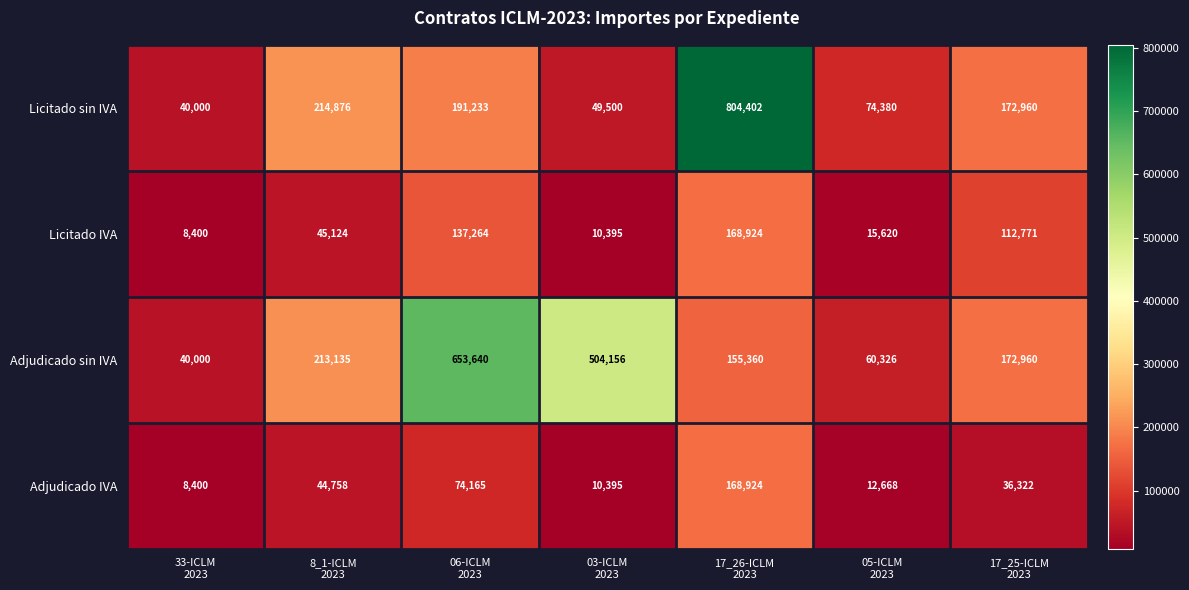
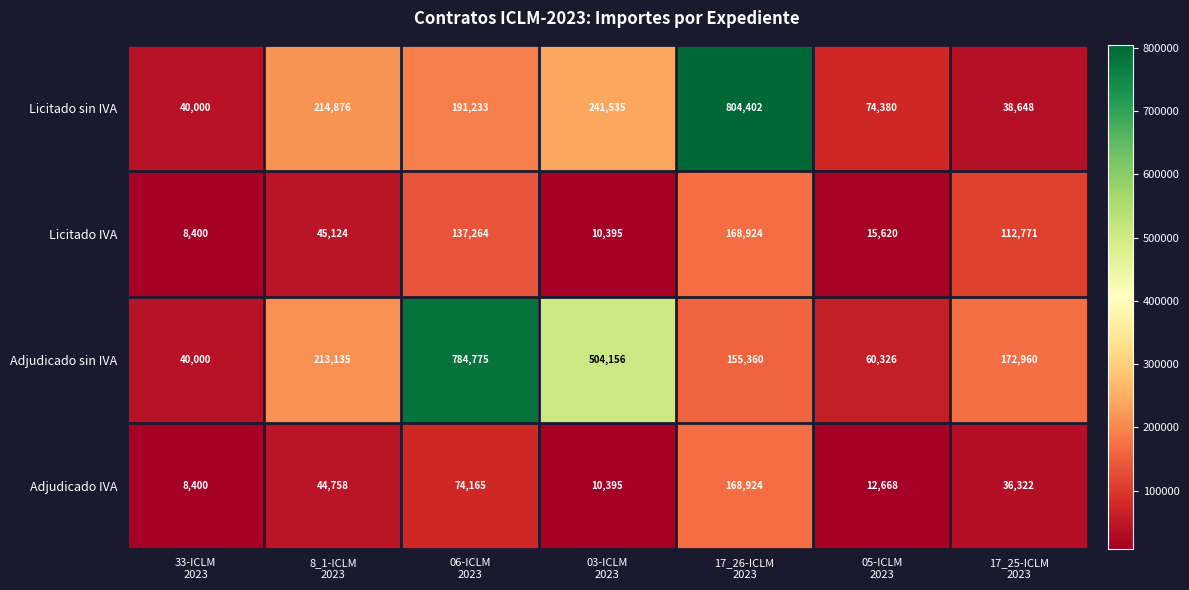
Licitado sin IVA, 03-ICLM 2023: 49,500 -> 241,535
Licitado sin IVA, 17_25-ICLM 2023: 172,960 -> 38,648
Adjudicado sin IVA, 06-ICLM 2023: 653,640 -> 784,775
